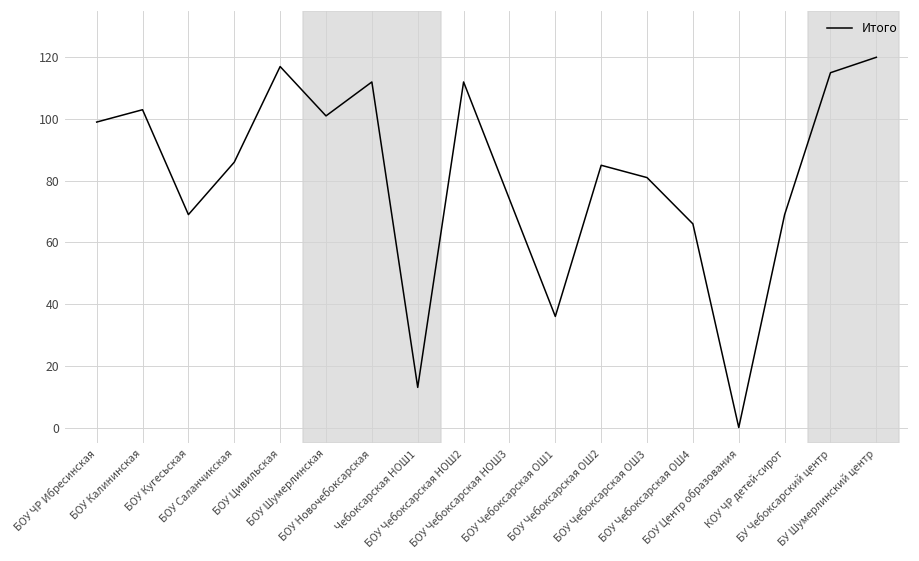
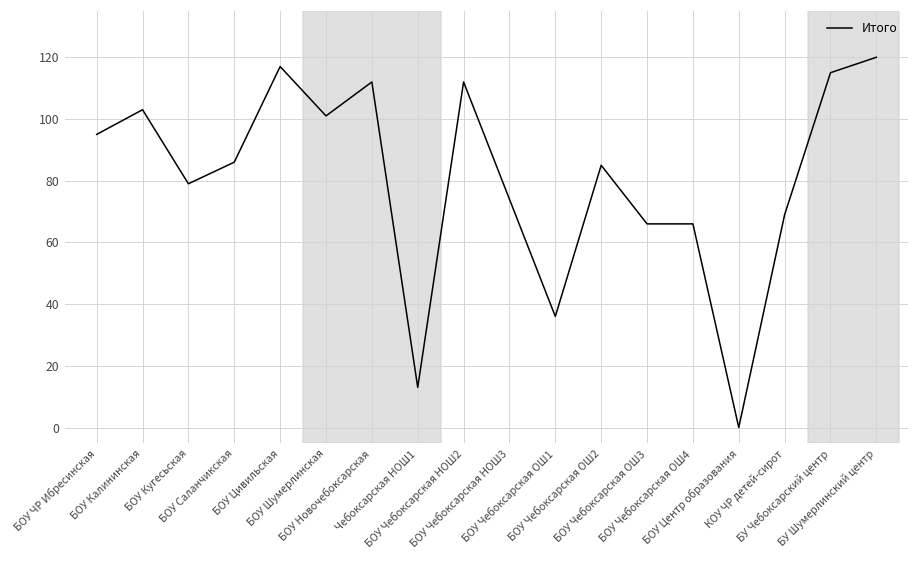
БОУ ЧР Ибресинская: 99 -> 95
БОУ Кугесьская: 69 -> 79
БОУ Чебоксарская ОШ3: 81 -> 66
